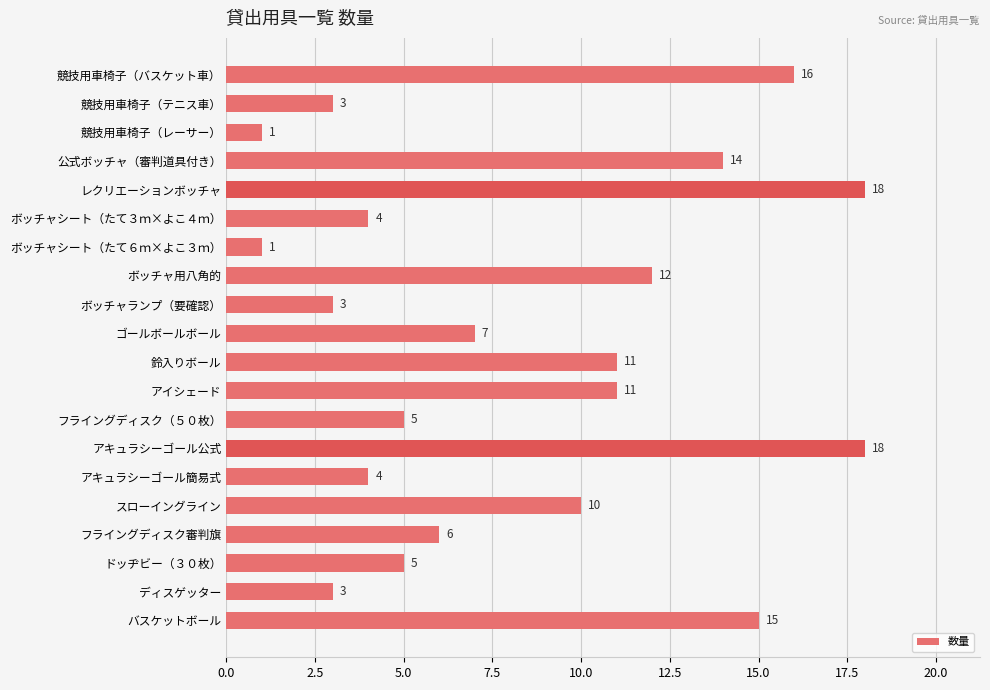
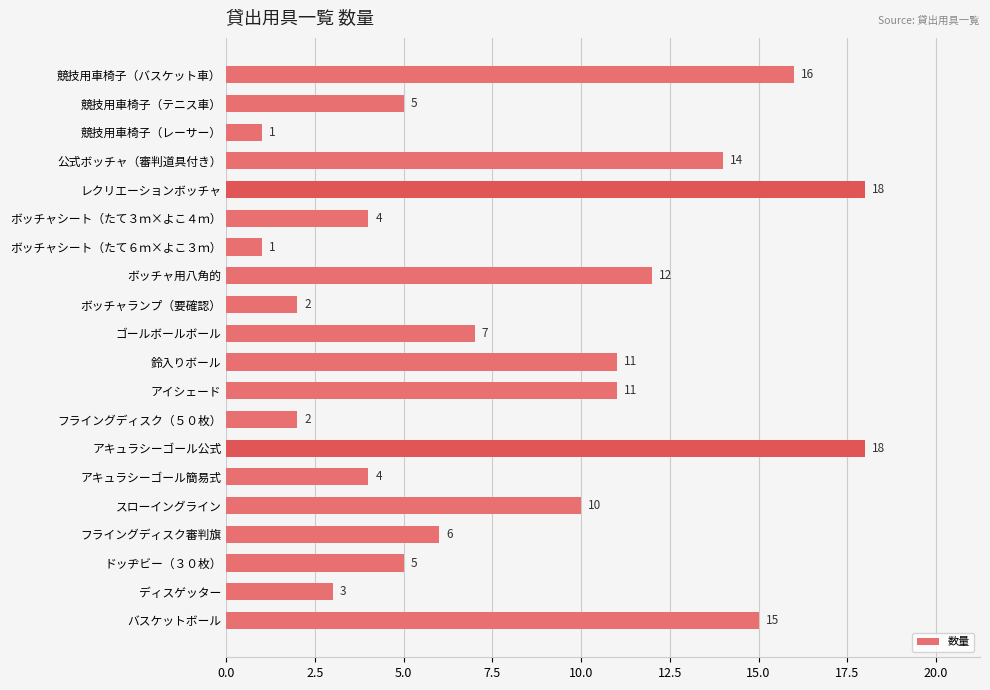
競技用車椅子（テニス車）: 3 -> 5
ボッチャランプ（要確認）: 3 -> 2
フライングディスク（５０枚）: 5 -> 2
